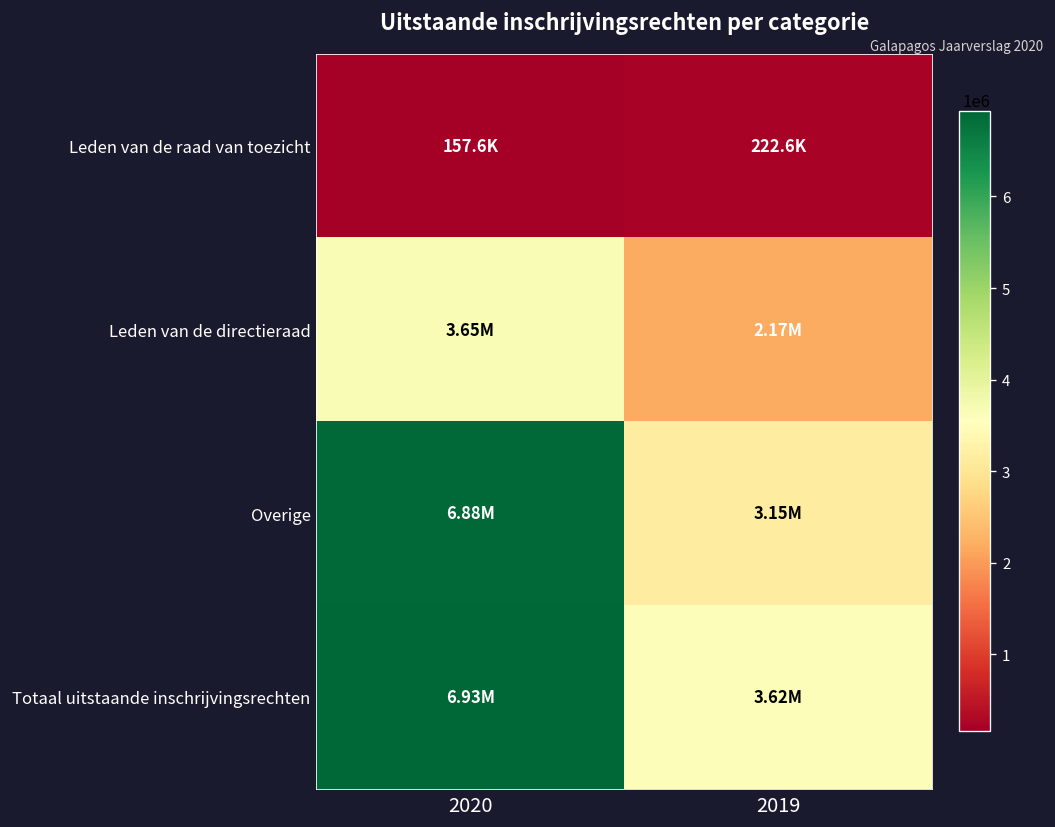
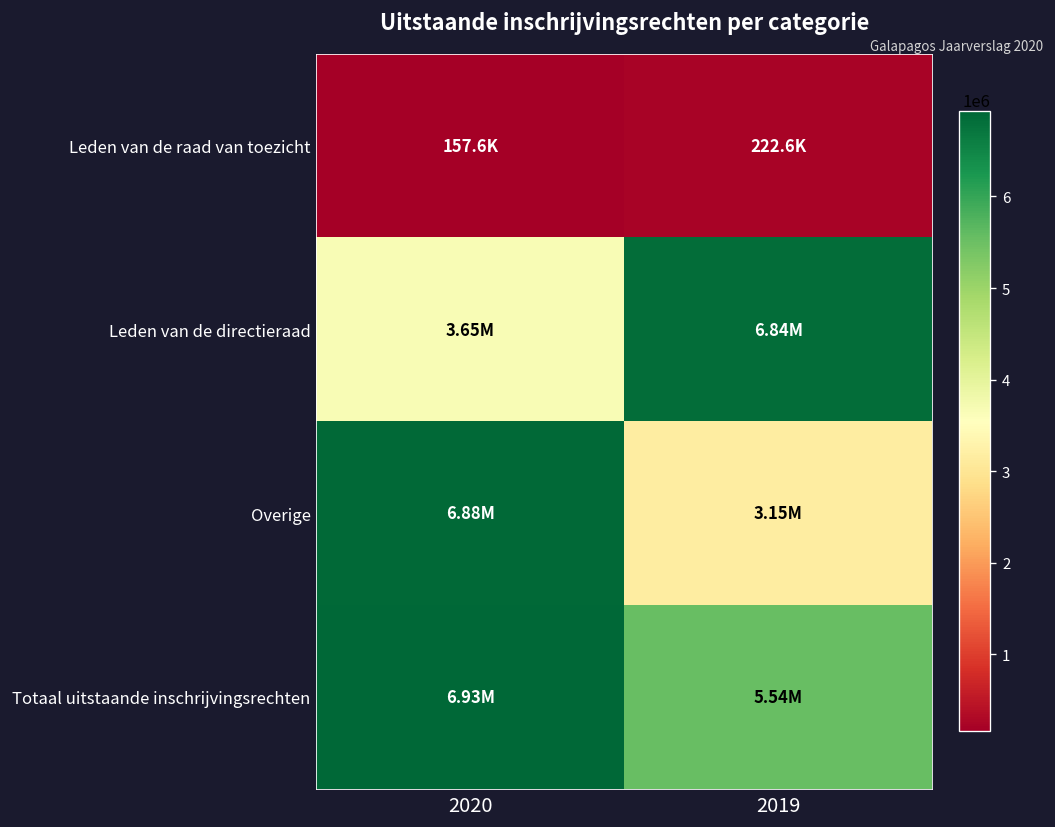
Leden van de directieraad, 2019: 2.17M -> 6.84M
Totaal uitstaande inschrijvingsrechten, 2019: 3.62M -> 5.54M
